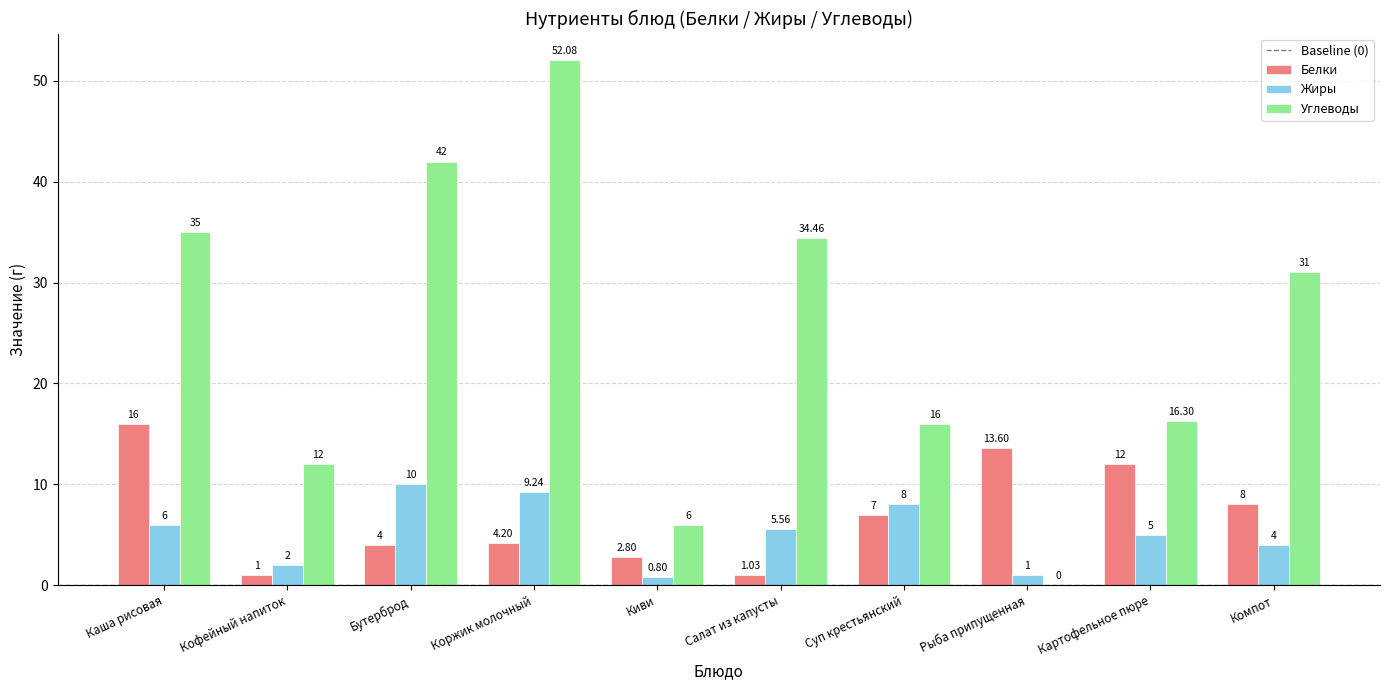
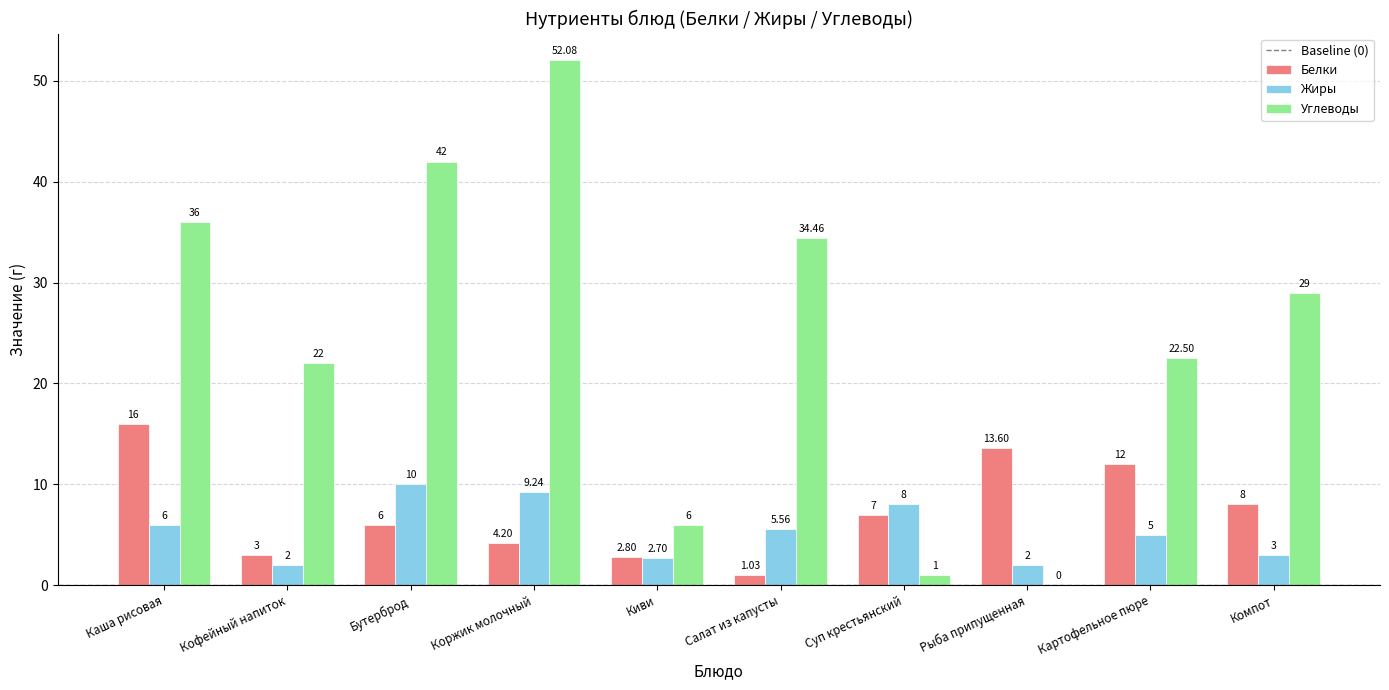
Углеводы, Каша рисовая: 35 -> 36
Белки, Кофейный напиток: 1 -> 3
Углеводы, Кофейный напиток: 12 -> 22
Белки, Бутерброд: 4 -> 6
Жиры, Киви: 0.80 -> 2.70
Углеводы, Суп крестьянский: 16 -> 1
Жиры, Рыба припущенная: 1 -> 2
Углеводы, Картофельное пюре: 16.30 -> 22.50
Жиры, Компот: 4 -> 3
Углеводы, Компот: 31 -> 29
